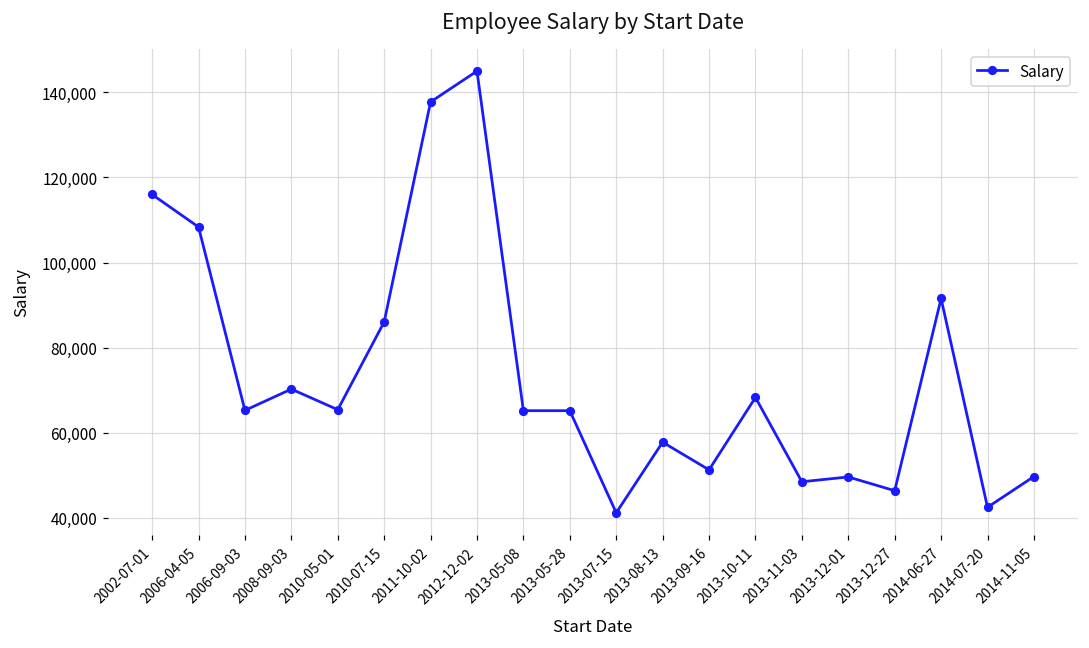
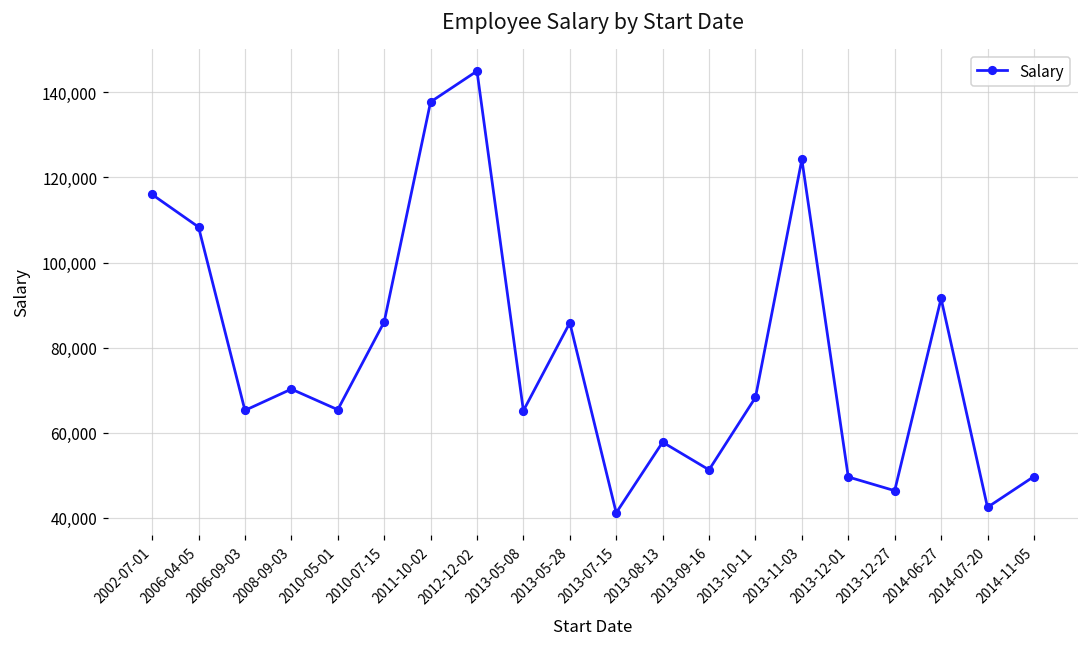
2013-05-28: 65,000 -> 86,000
2013-11-03: 49,000 -> 124,000
